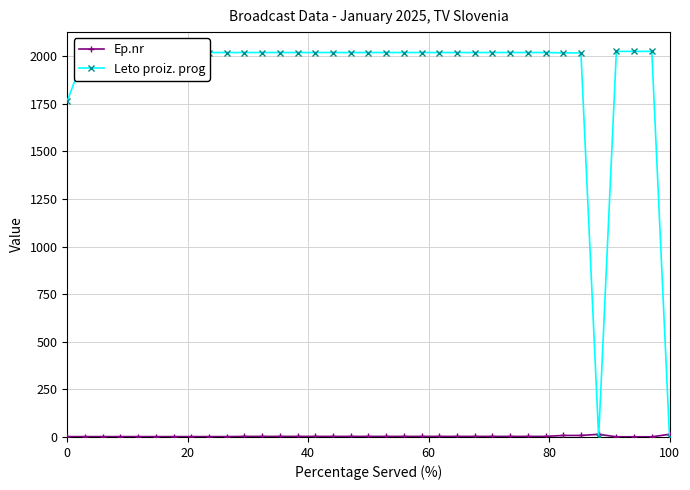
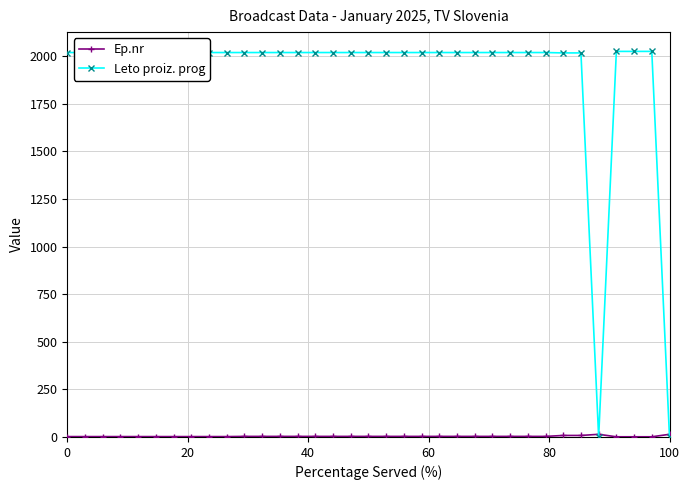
Leto proiz. prog, 0: 1760 -> 2020
